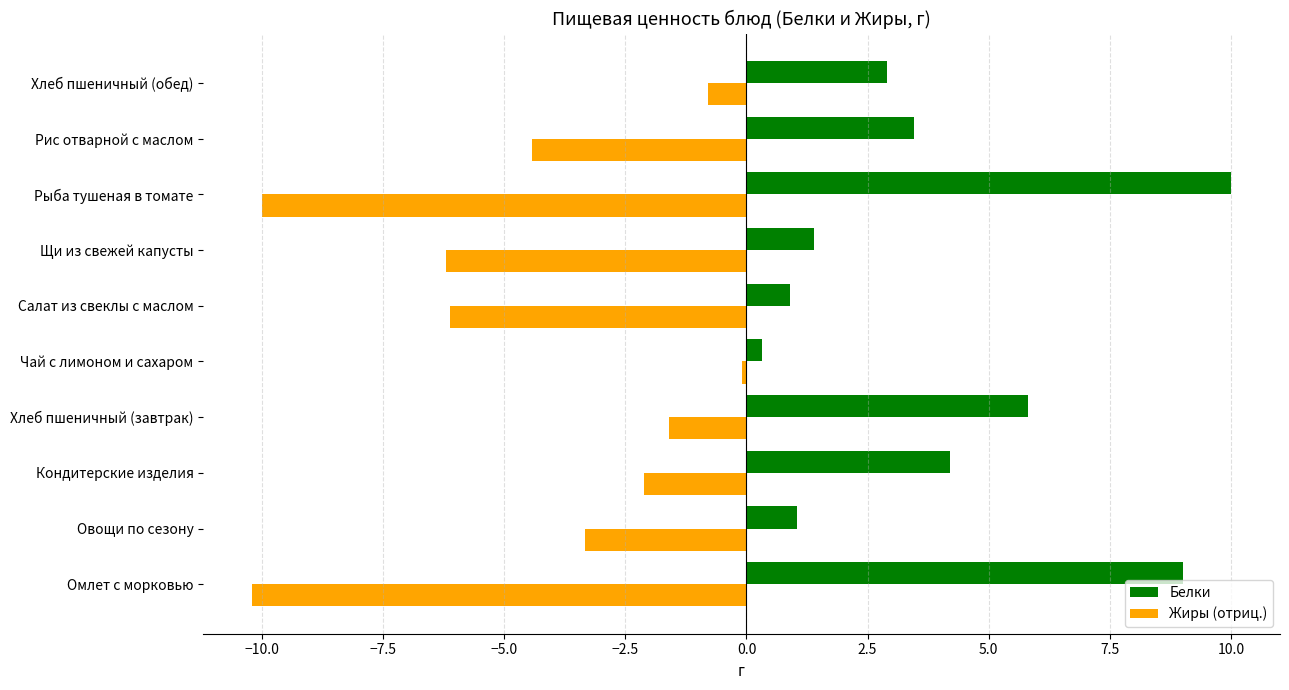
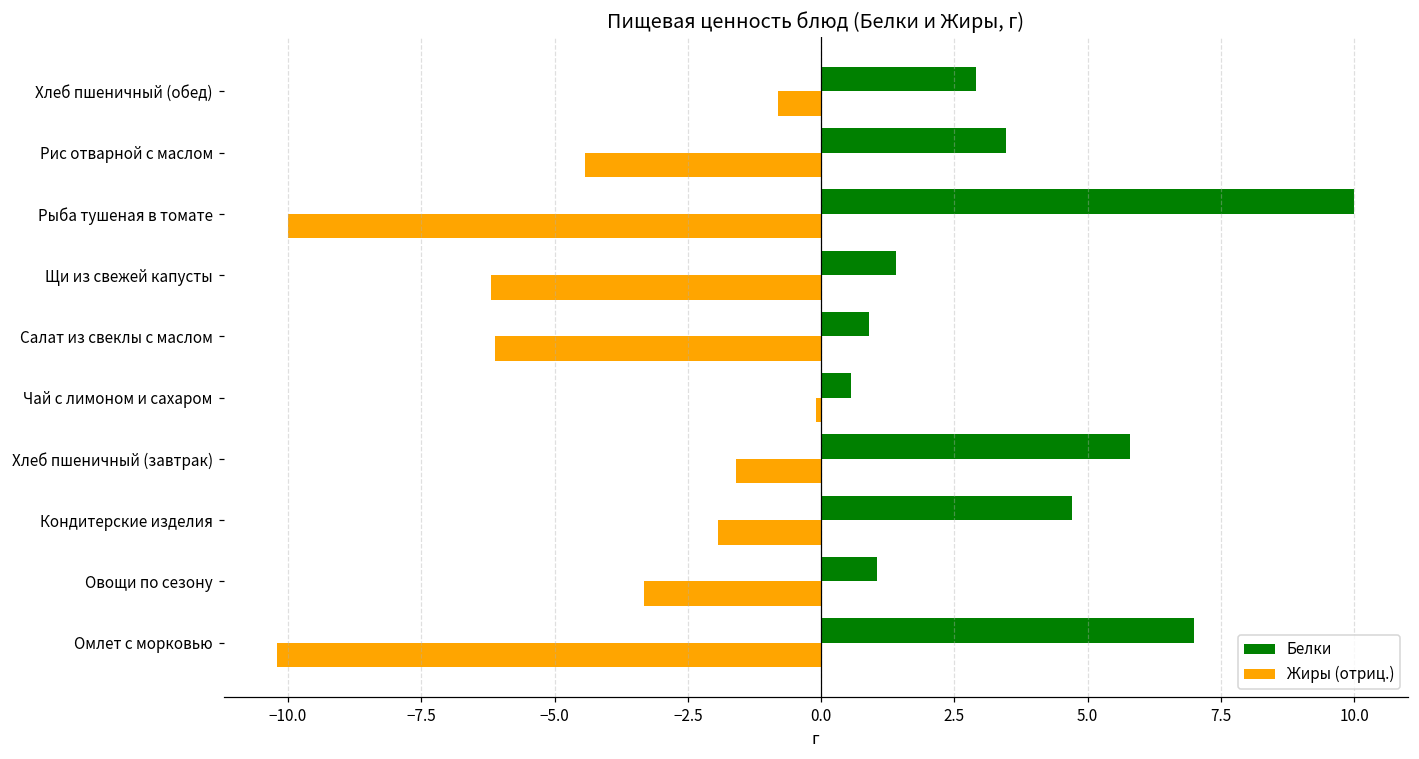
Белки, Чай с лимоном и сахаром: 0.3 -> 0.6
Белки, Кондитерские изделия: 4.2 -> 4.7
Жиры (отриц.), Кондитерские изделия: -2.1 -> -1.9
Белки, Омлет с морковью: 9 -> 7
